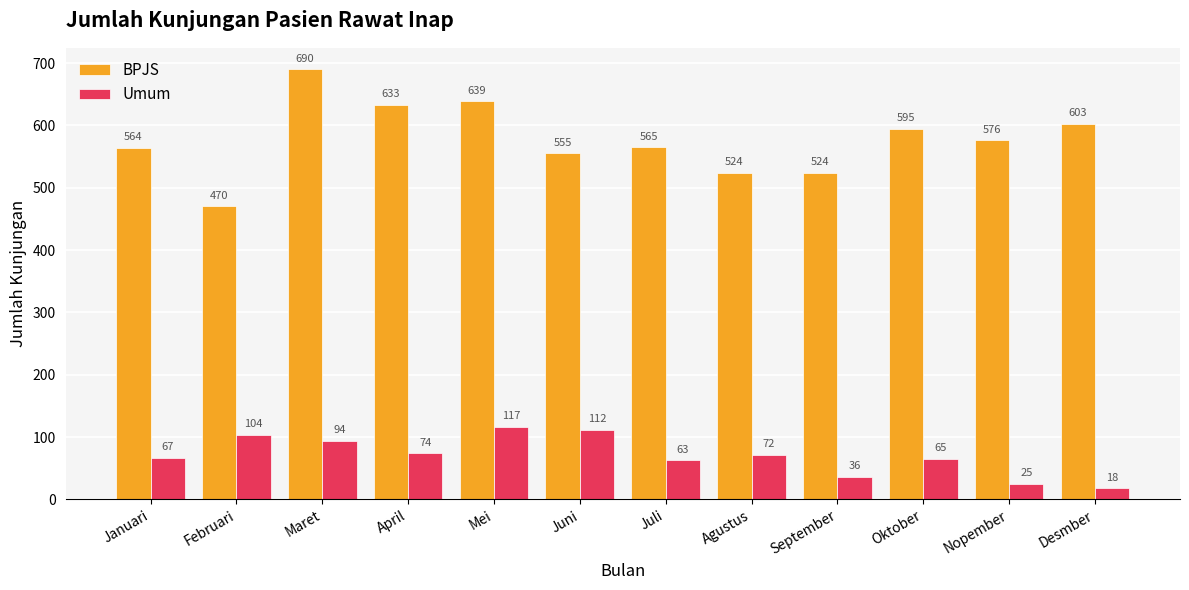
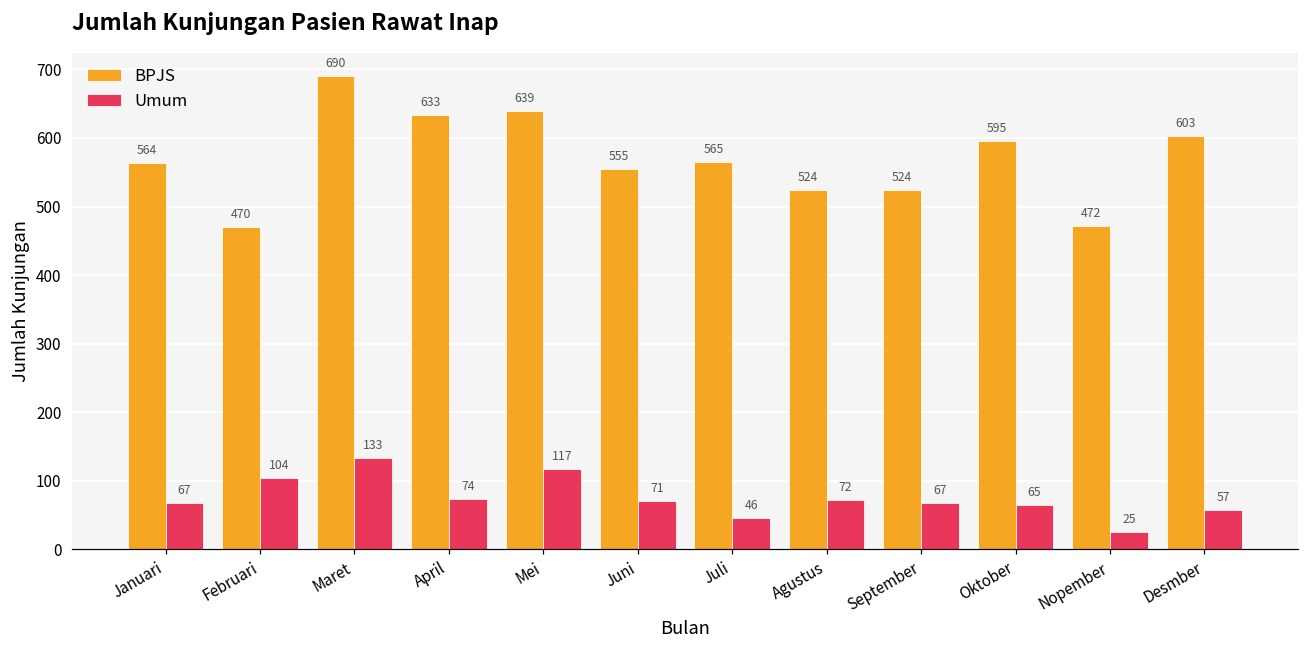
Umum, Maret: 94 -> 133
Umum, Juni: 112 -> 71
Umum, Juli: 63 -> 46
Umum, September: 36 -> 67
BPJS, Nopember: 576 -> 472
Umum, Desmber: 18 -> 57
